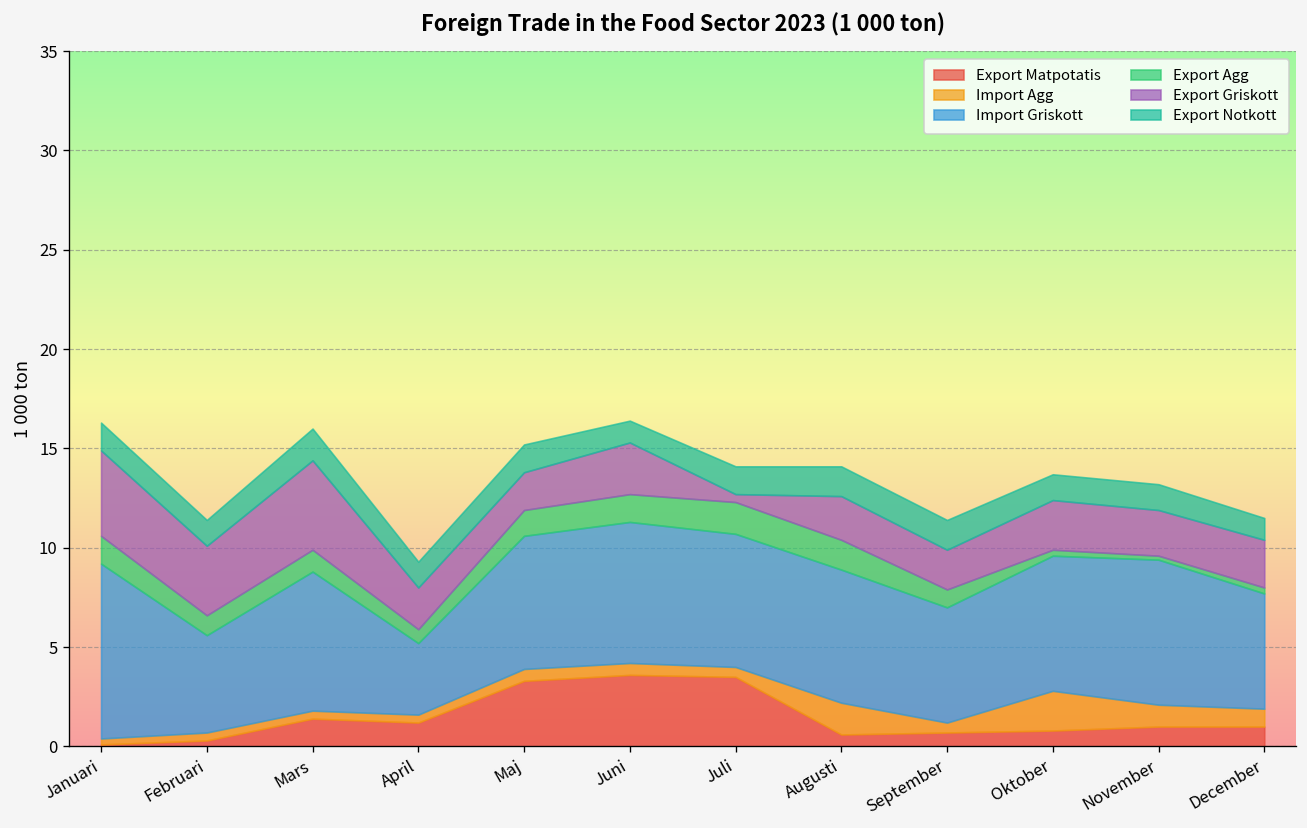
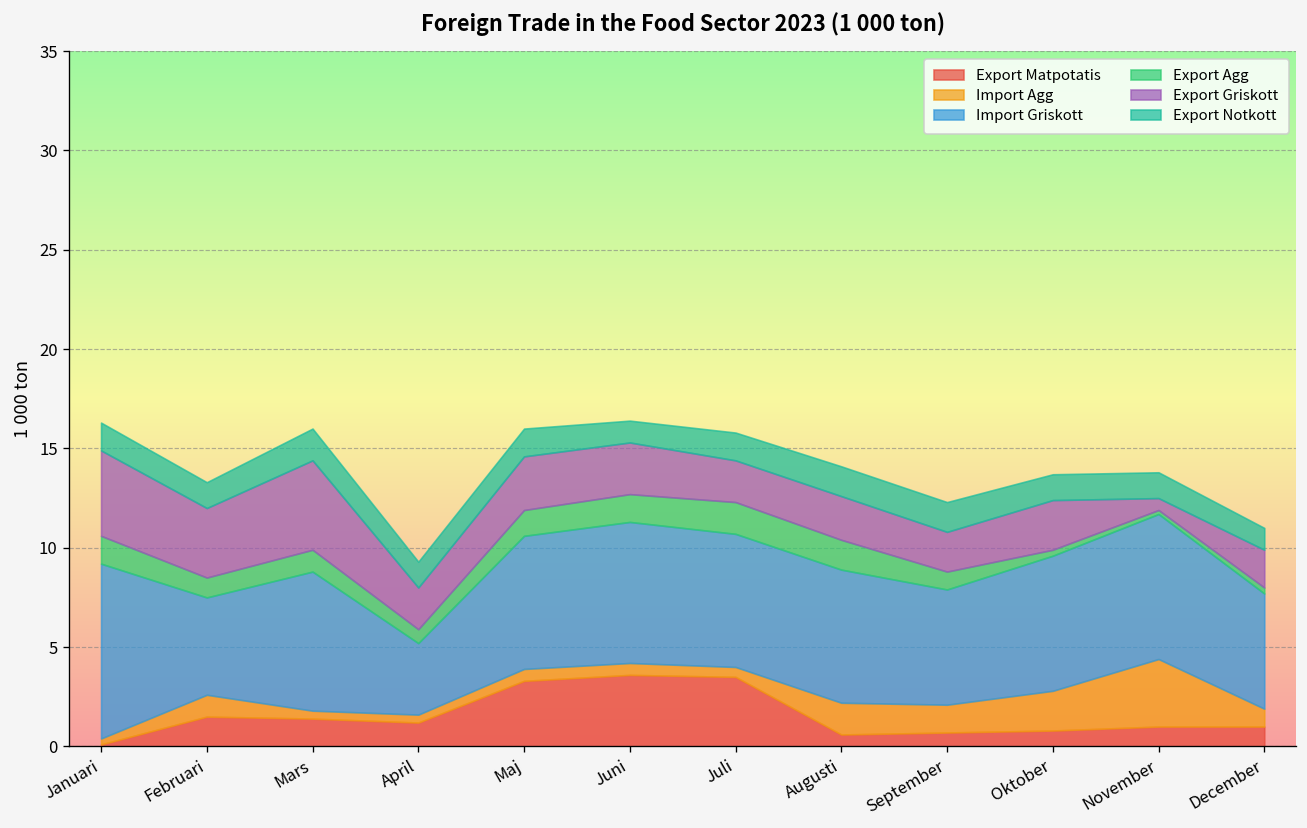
Export Matpotatis, Februari: 0.3 -> 1.5
Import Agg, Februari: 0.4 -> 1.1
Export Griskott, Maj: 1.9 -> 2.7
Export Griskott, Juli: 0.4 -> 2.1
Import Agg, September: 0.5 -> 1.4
Import Agg, November: 1.1 -> 3.4
Export Griskott, November: 2.3 -> 0.6
Export Griskott, December: 2.4 -> 1.9
